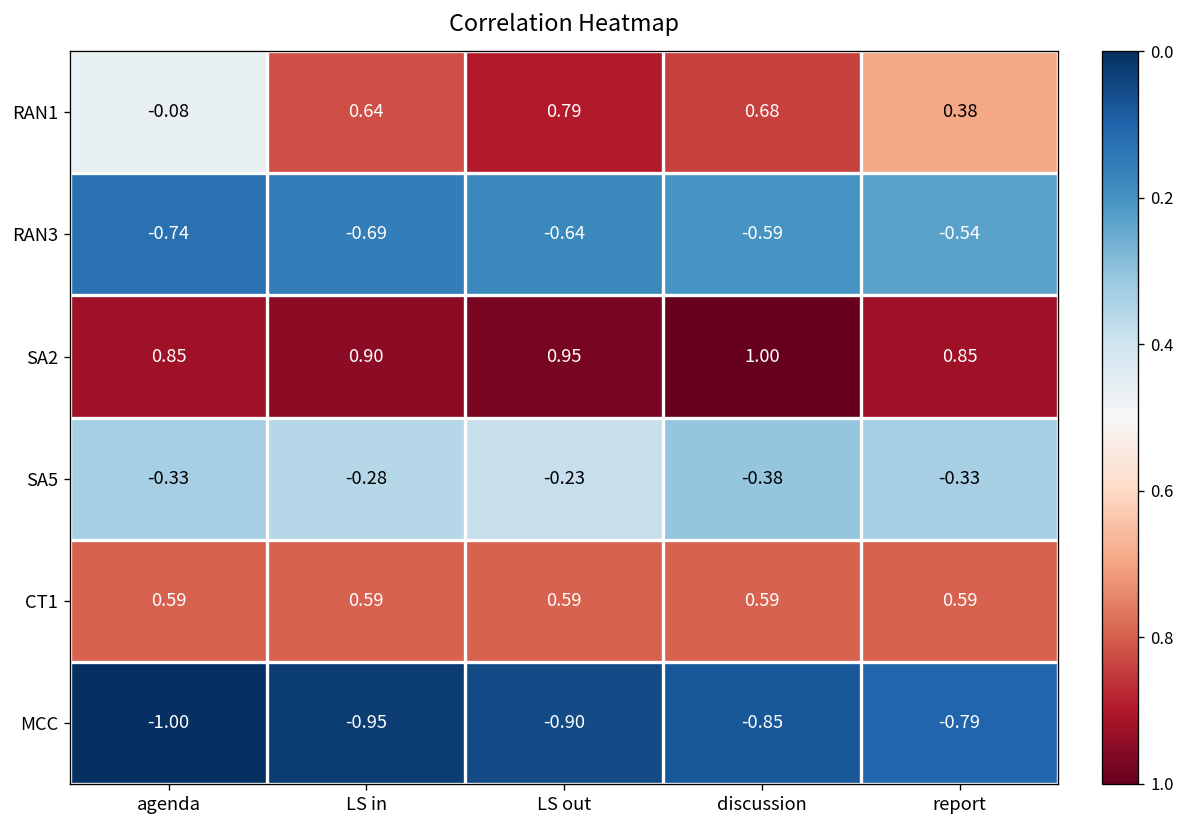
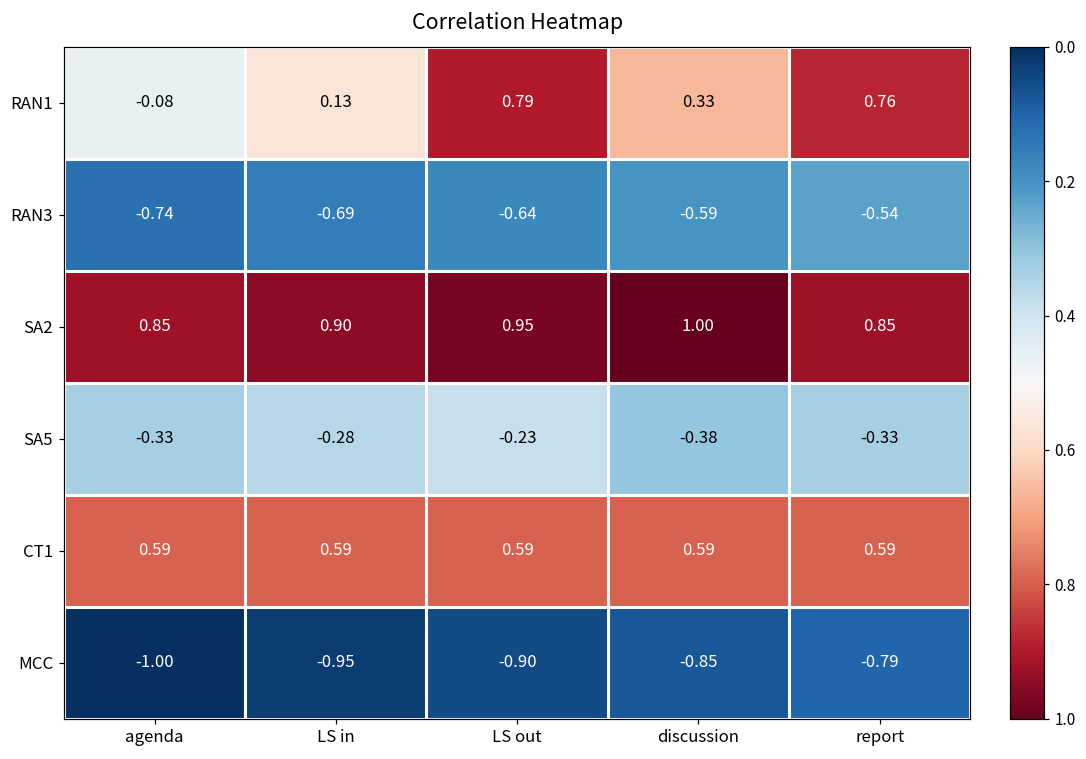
RAN1, LS in: 0.64 -> 0.13
RAN1, discussion: 0.68 -> 0.33
RAN1, report: 0.38 -> 0.76
